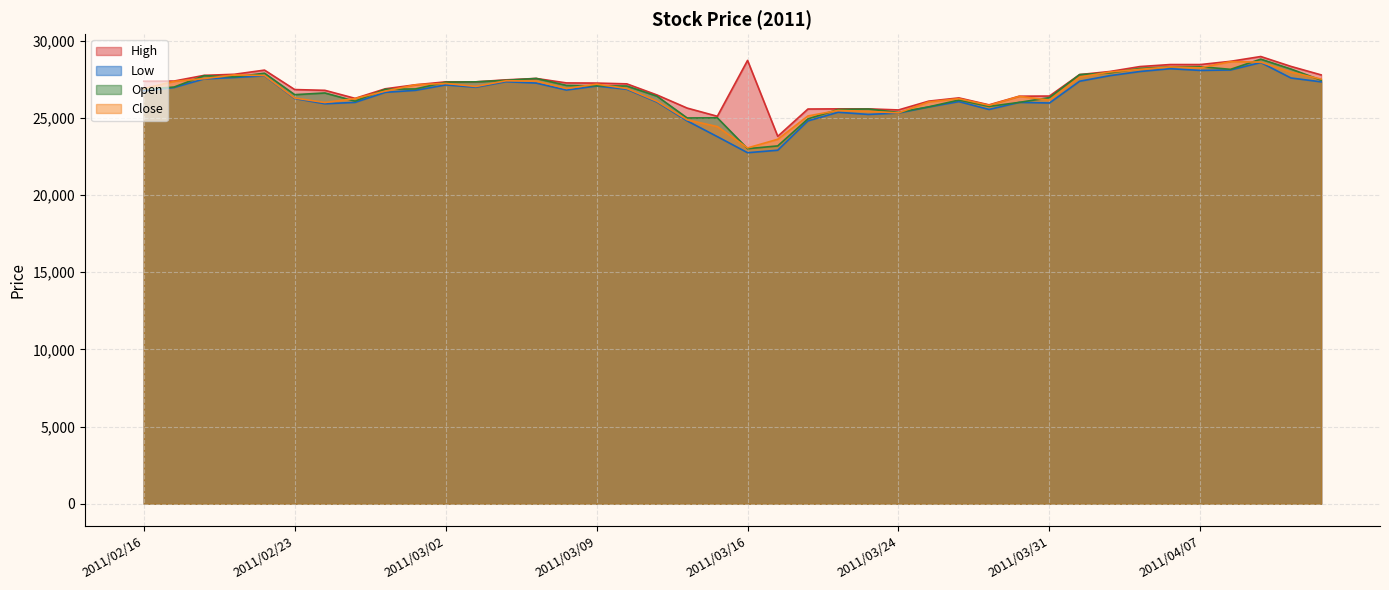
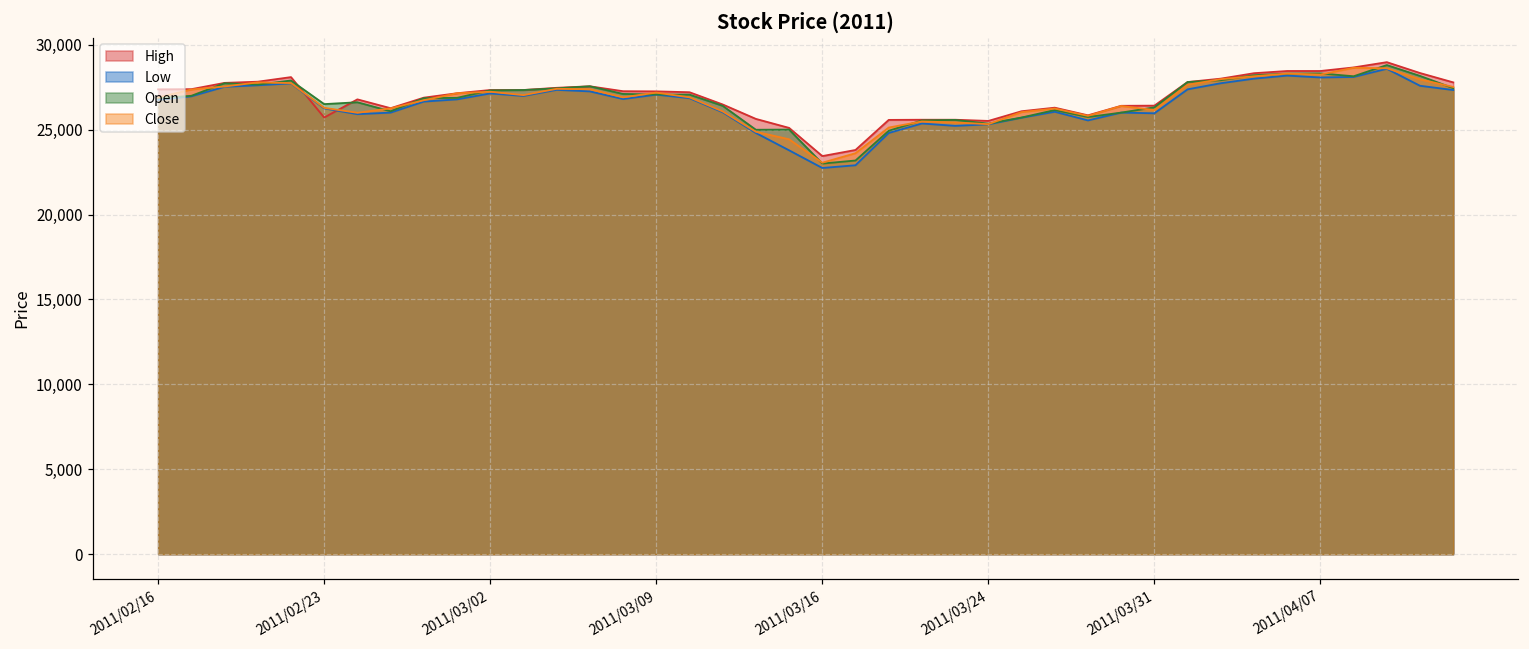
High, 2011/02/23: 26,800 -> 25,700
High, 2011/03/16: 28,700 -> 23,400
